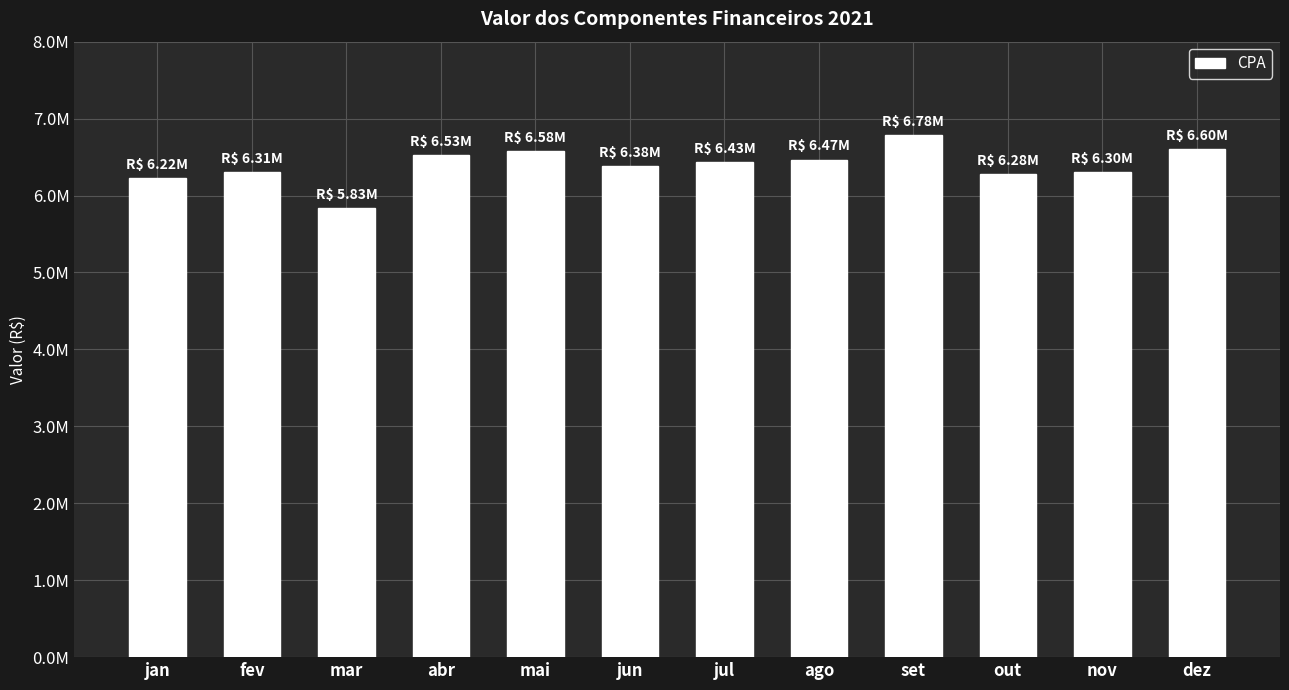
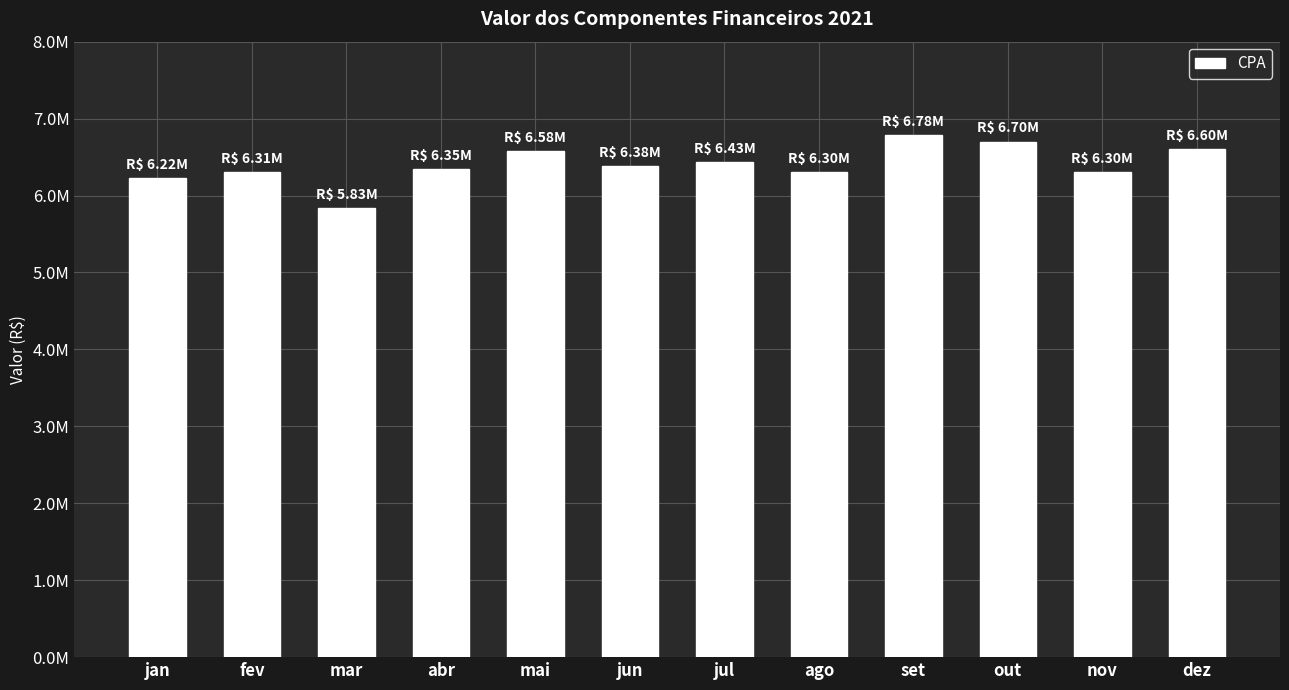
abr: 6.53M -> 6.35M
ago: 6.47M -> 6.30M
out: 6.28M -> 6.70M
